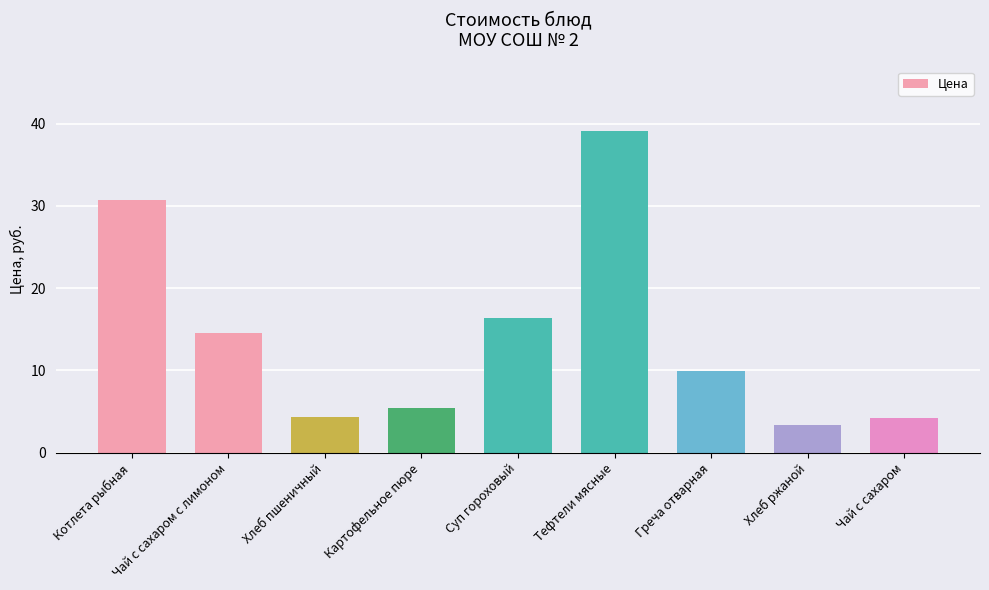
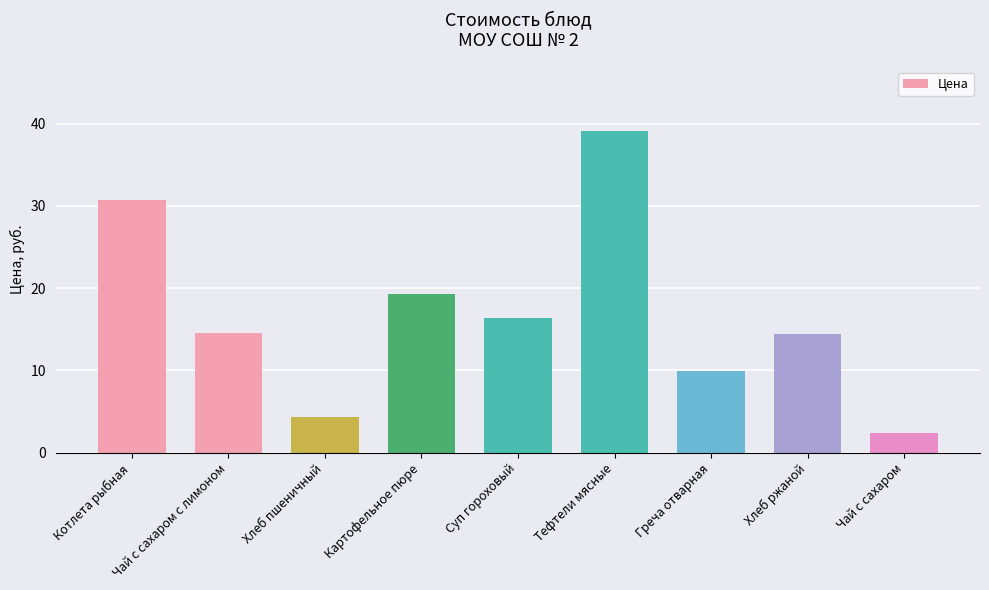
Картофельное пюре: 5 -> 19
Хлеб ржаной: 3 -> 14
Чай с сахаром: 4 -> 2
